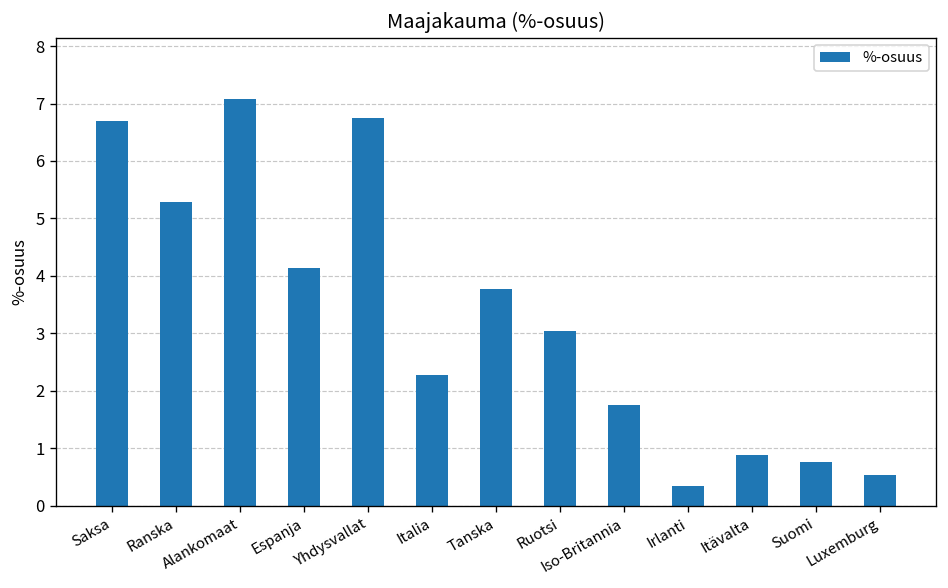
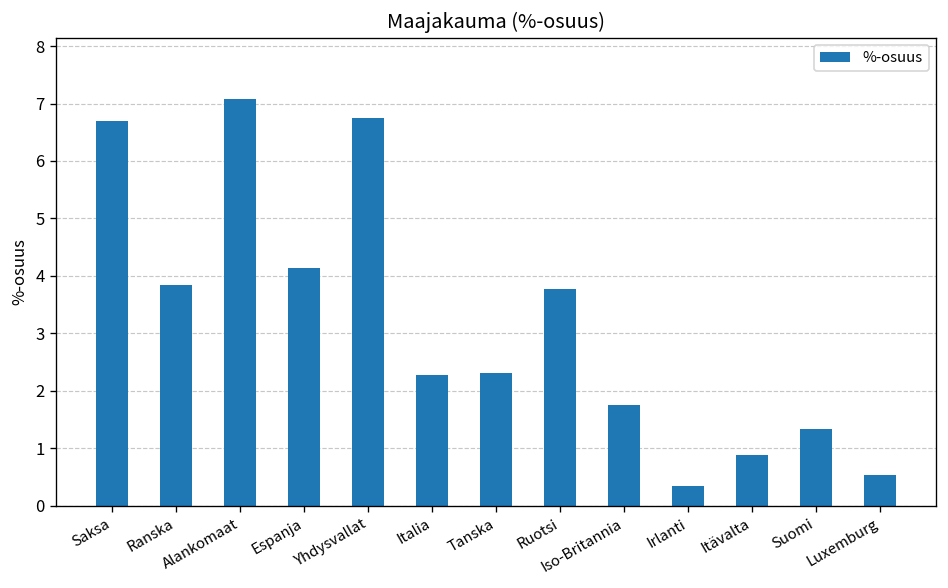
Ranska: 5.3 -> 3.8
Tanska: 3.8 -> 2.3
Ruotsi: 3.0 -> 3.8
Suomi: 0.8 -> 1.3
